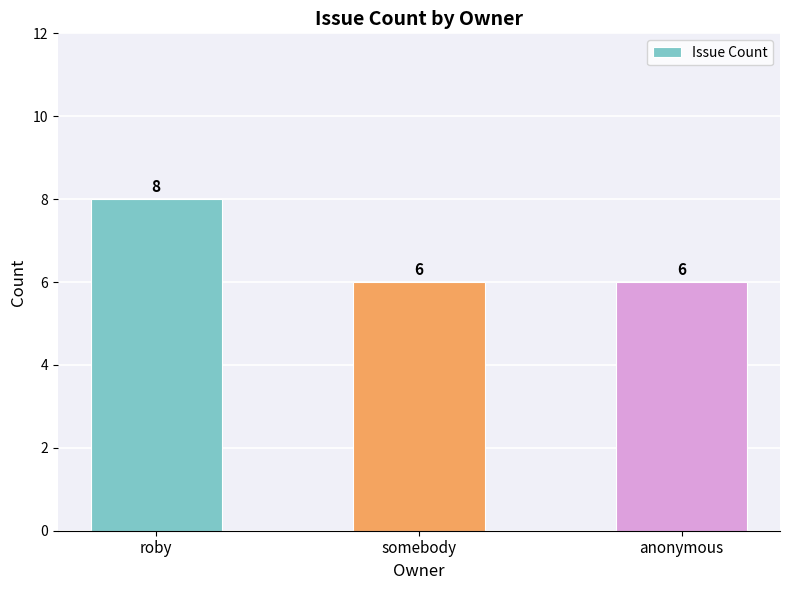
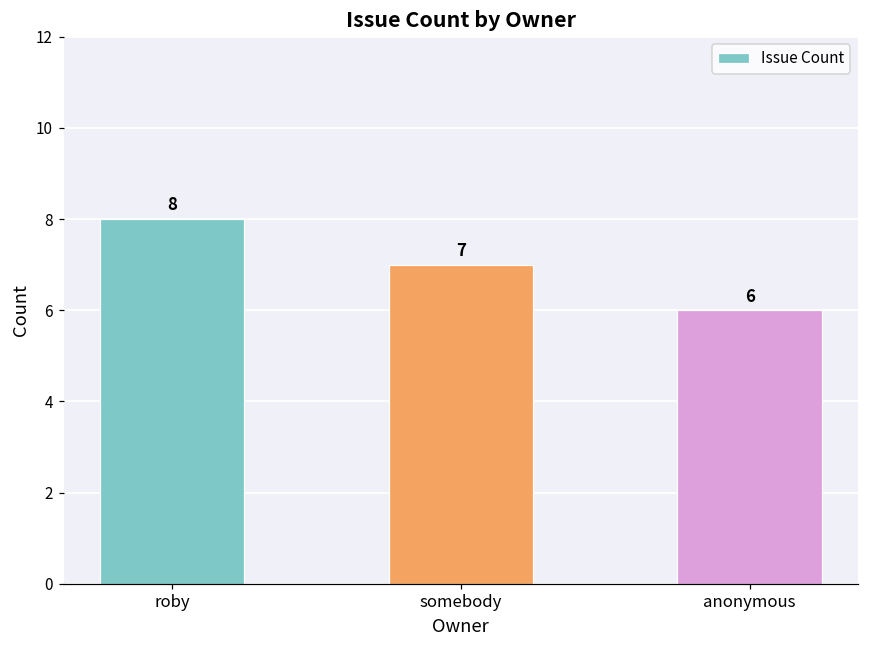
somebody: 6 -> 7
